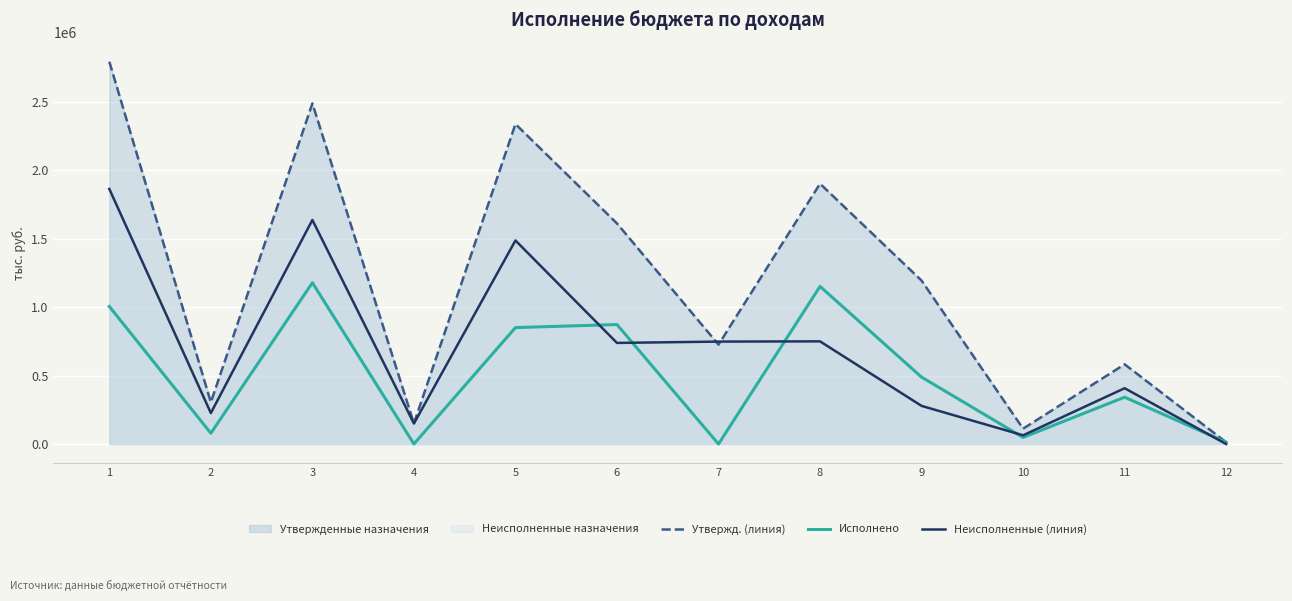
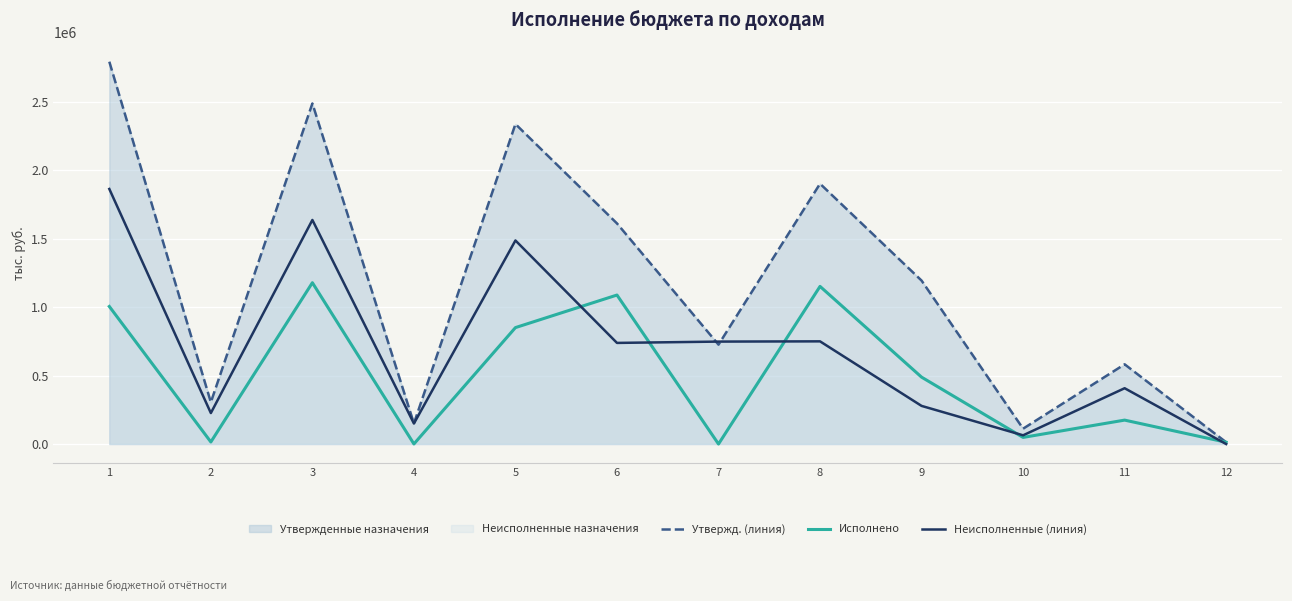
Исполнено, 2: 80000 -> 10000
Исполнено, 6: 870000 -> 1090000
Исполнено, 11: 340000 -> 170000
